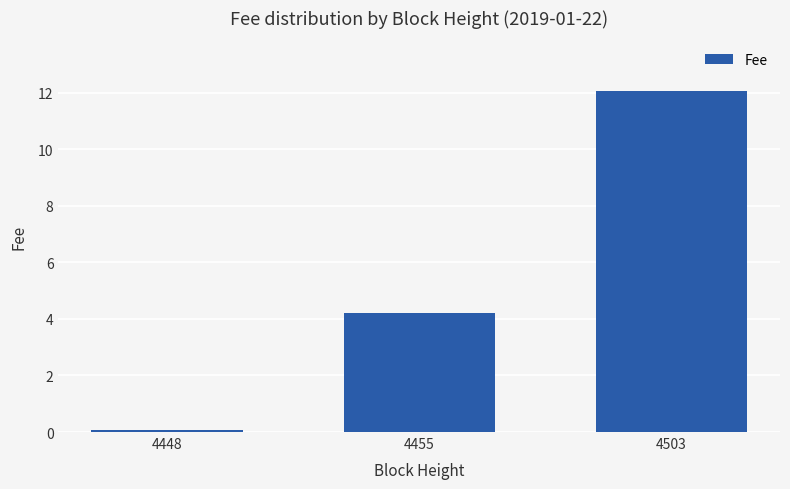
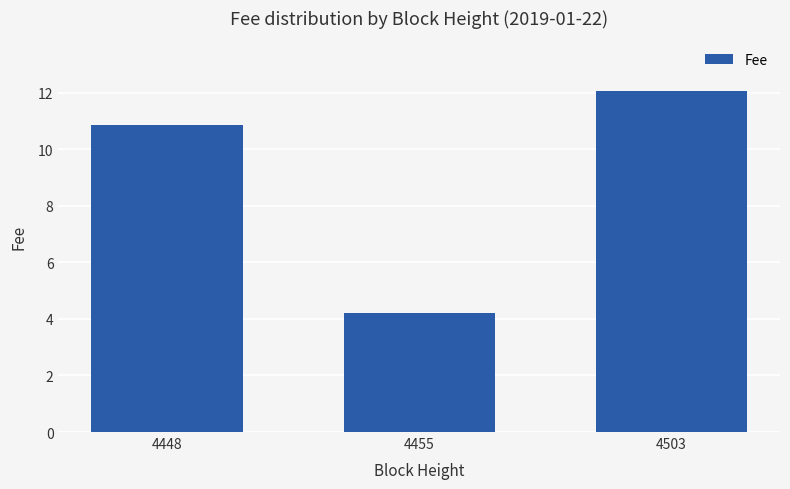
4448: 0.1 -> 10.9
